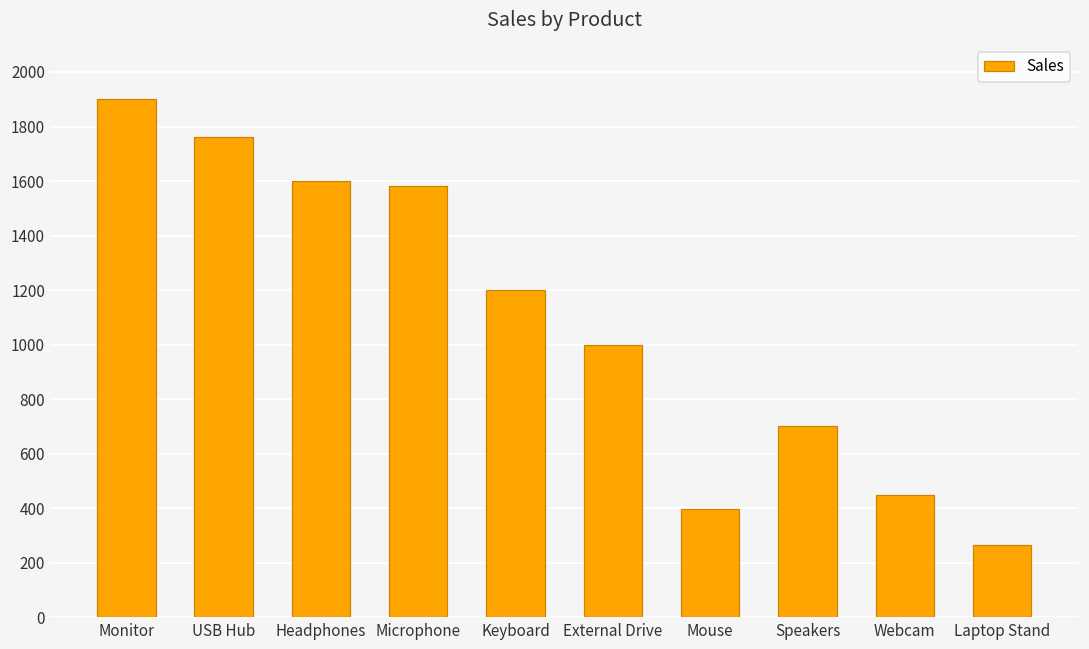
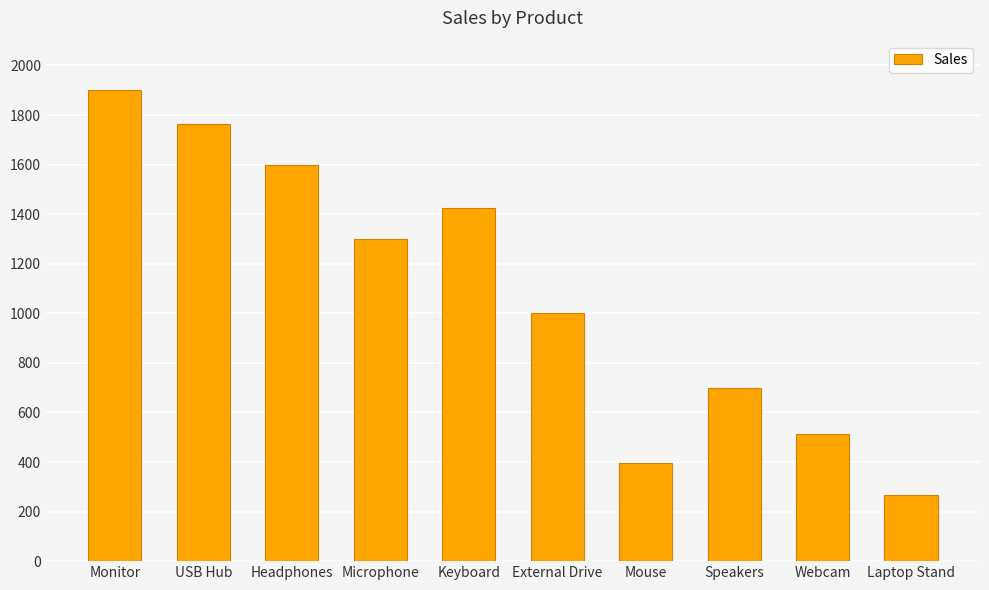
Microphone: 1580 -> 1300
Keyboard: 1200 -> 1430
Webcam: 450 -> 510
